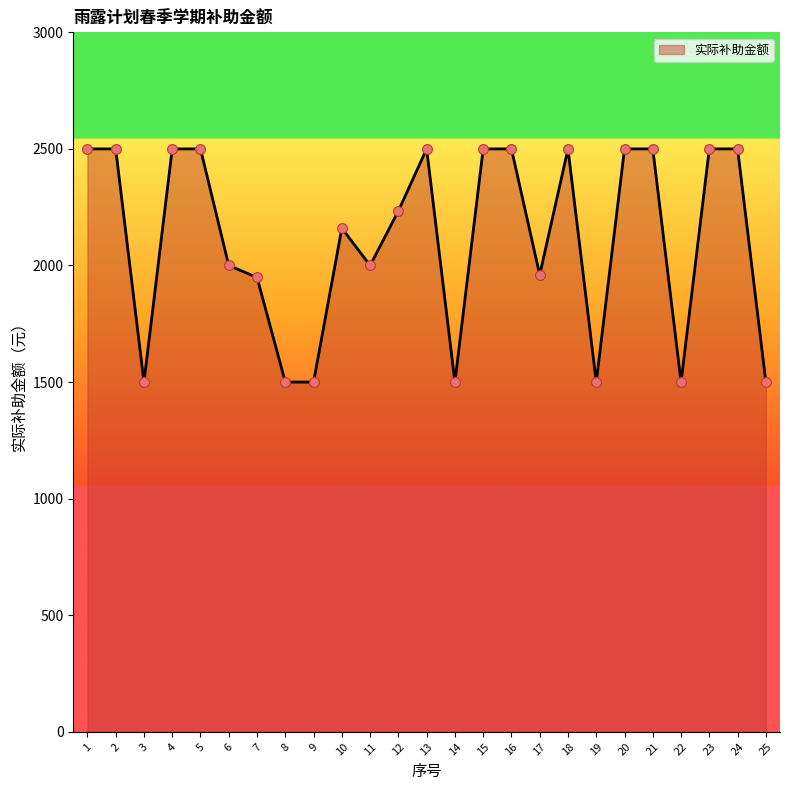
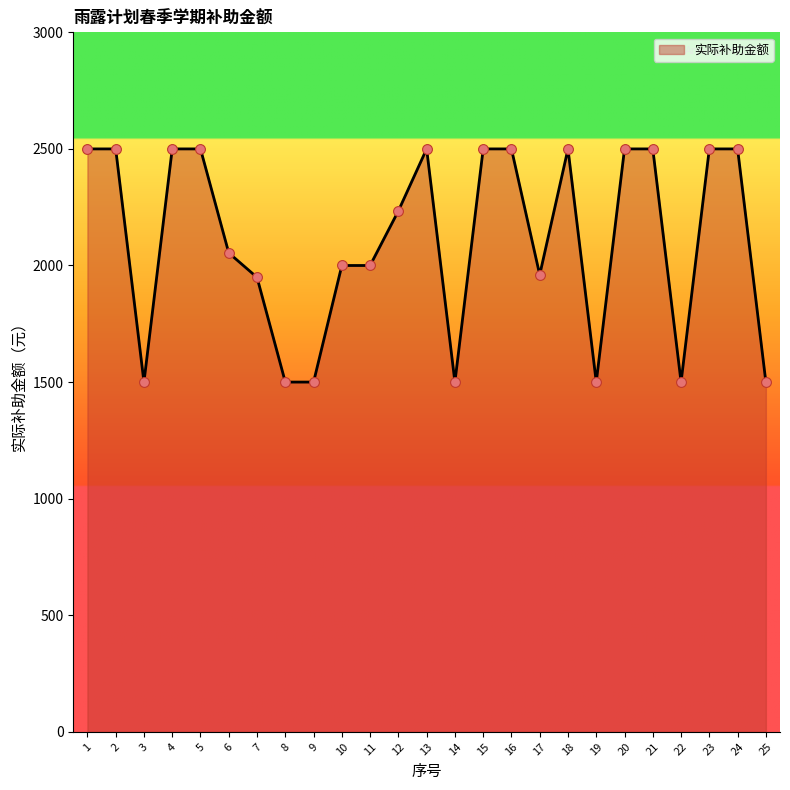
6: 2000 -> 2050
10: 2160 -> 2000
